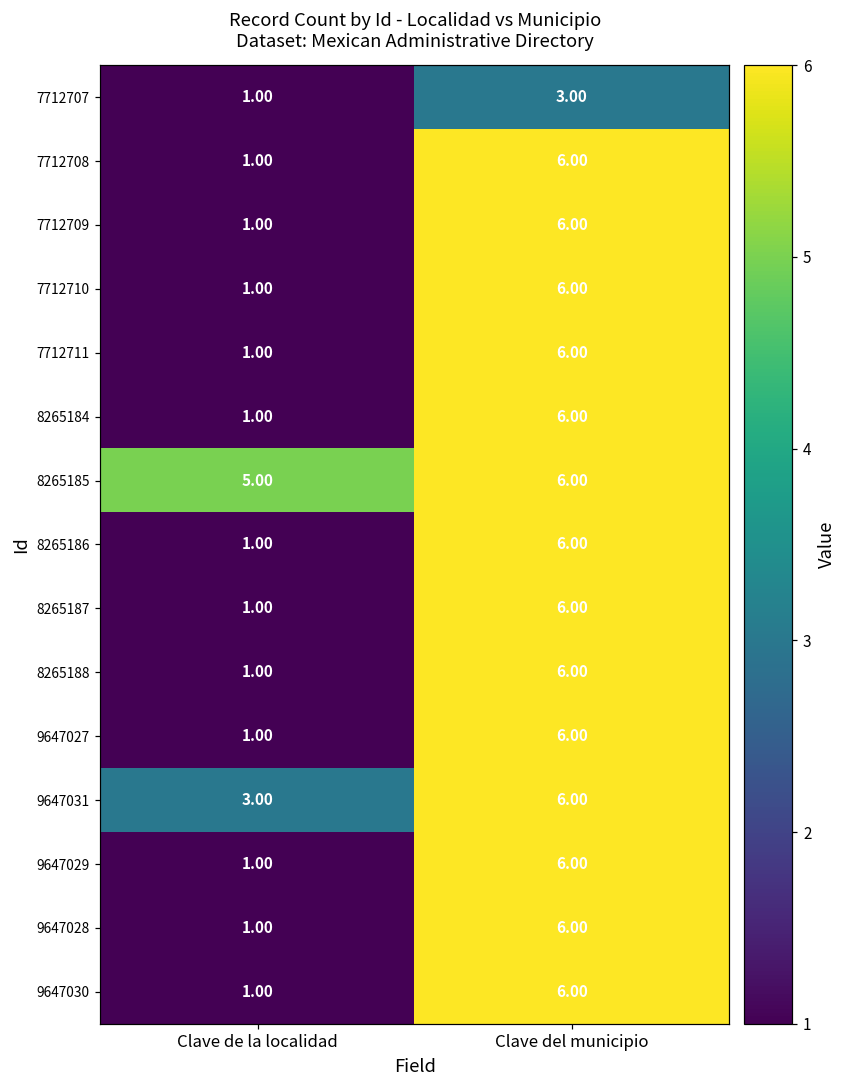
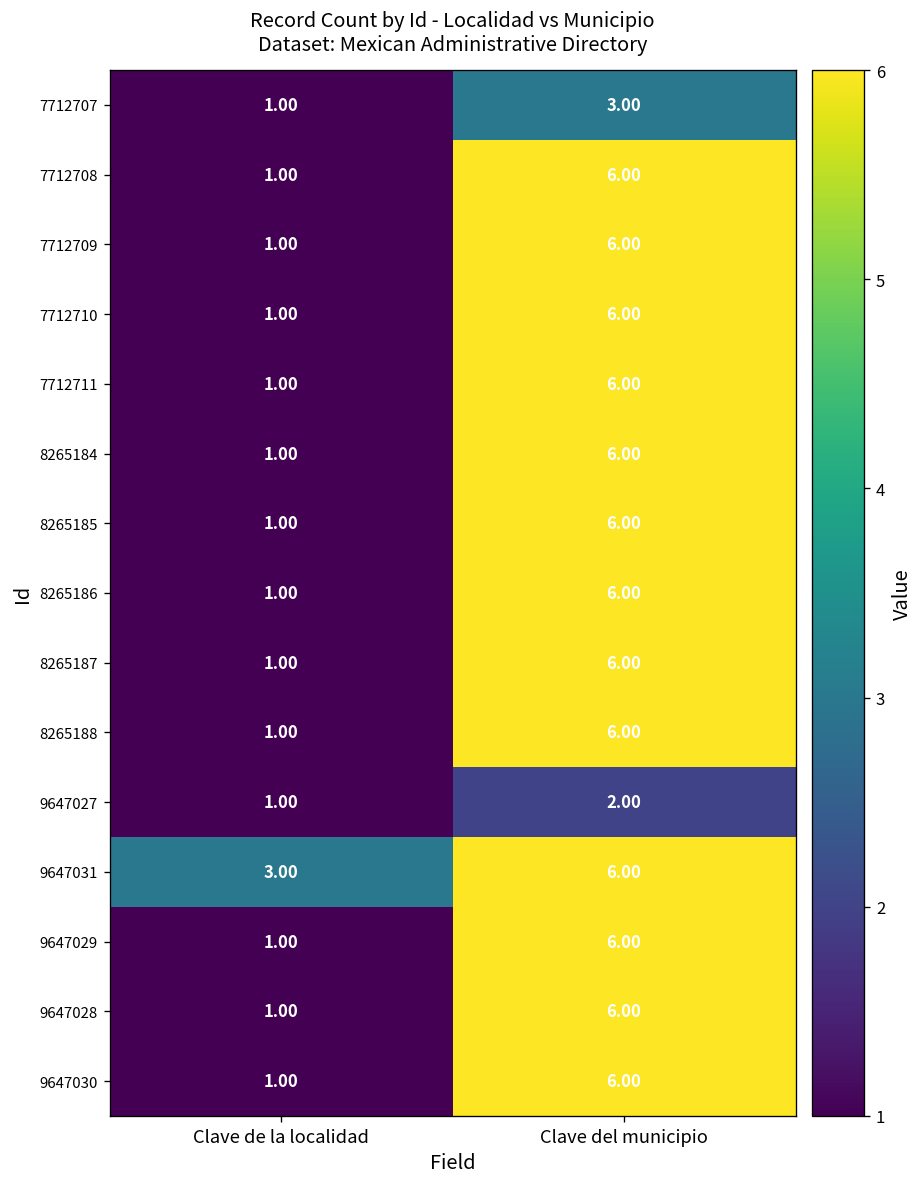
8265185, Clave de la localidad: 5.00 -> 1.00
9647027, Clave del municipio: 6.00 -> 2.00
